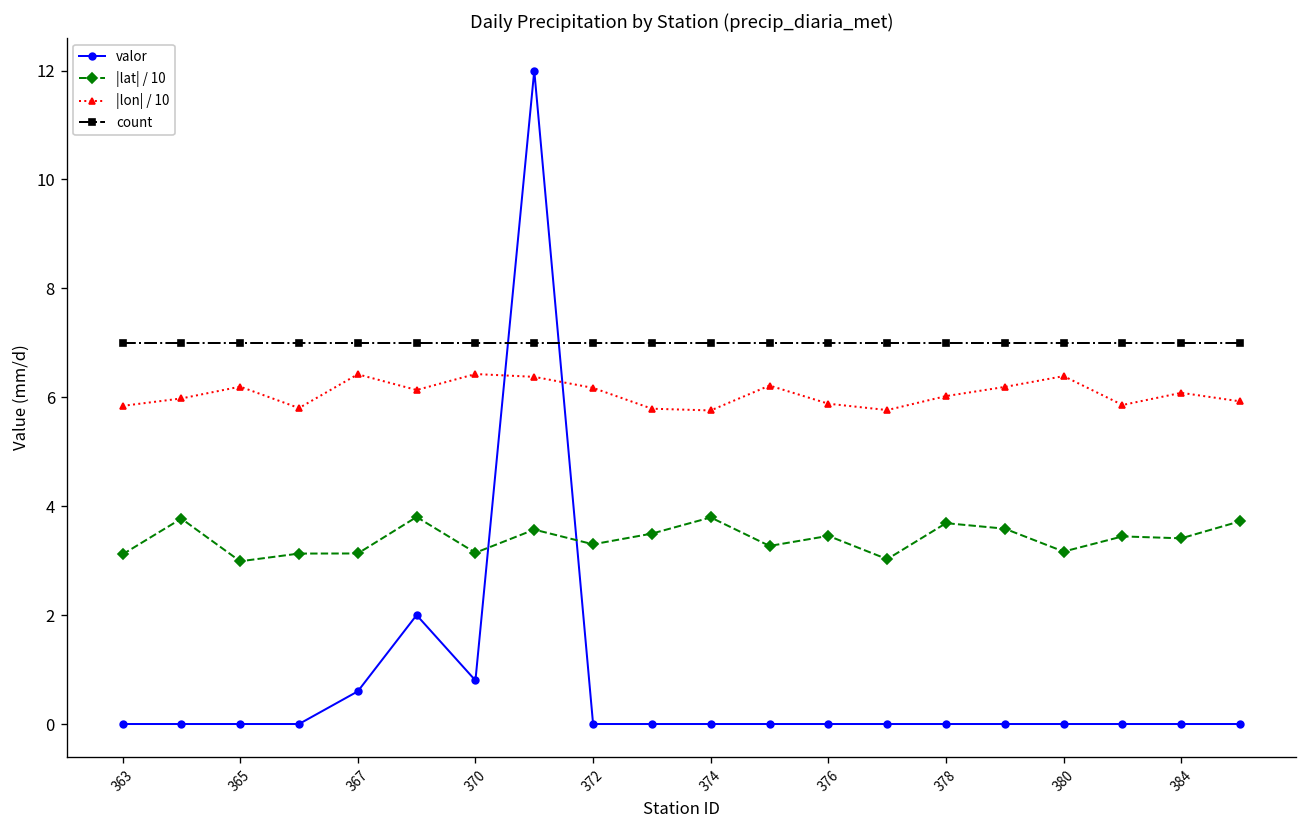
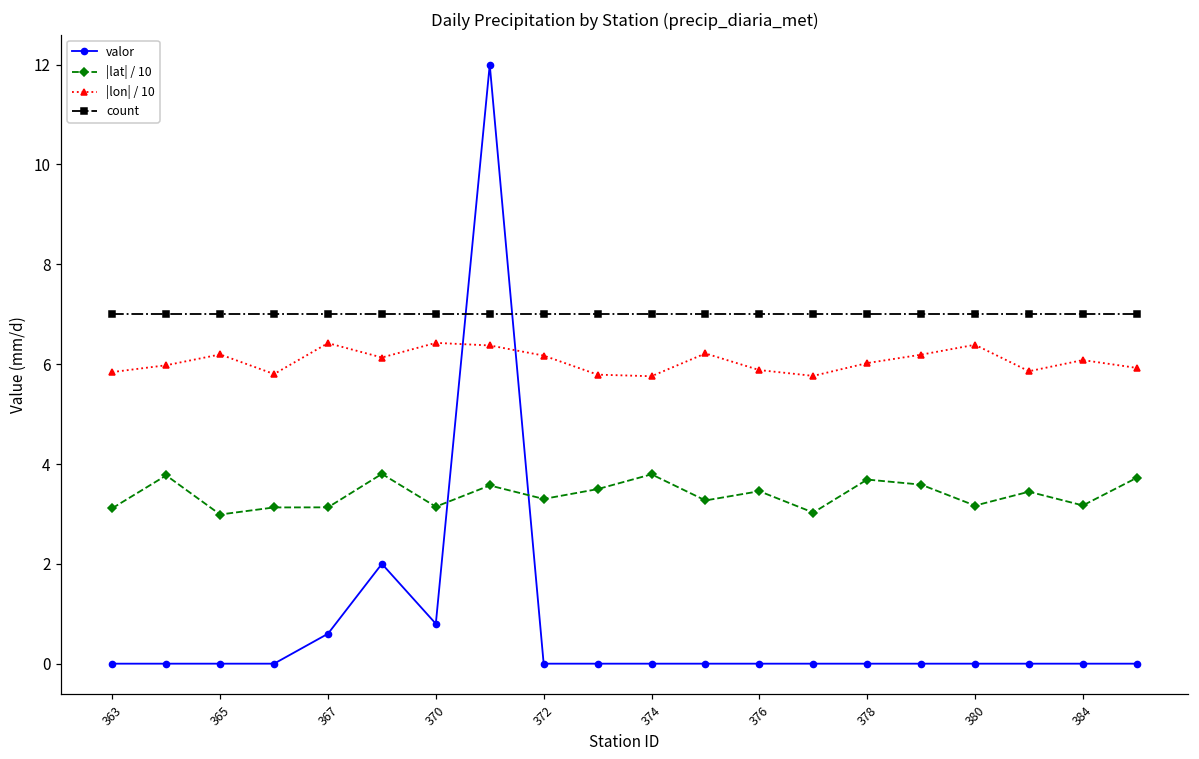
|lat| / 10, 384: 3.4 -> 3.2
